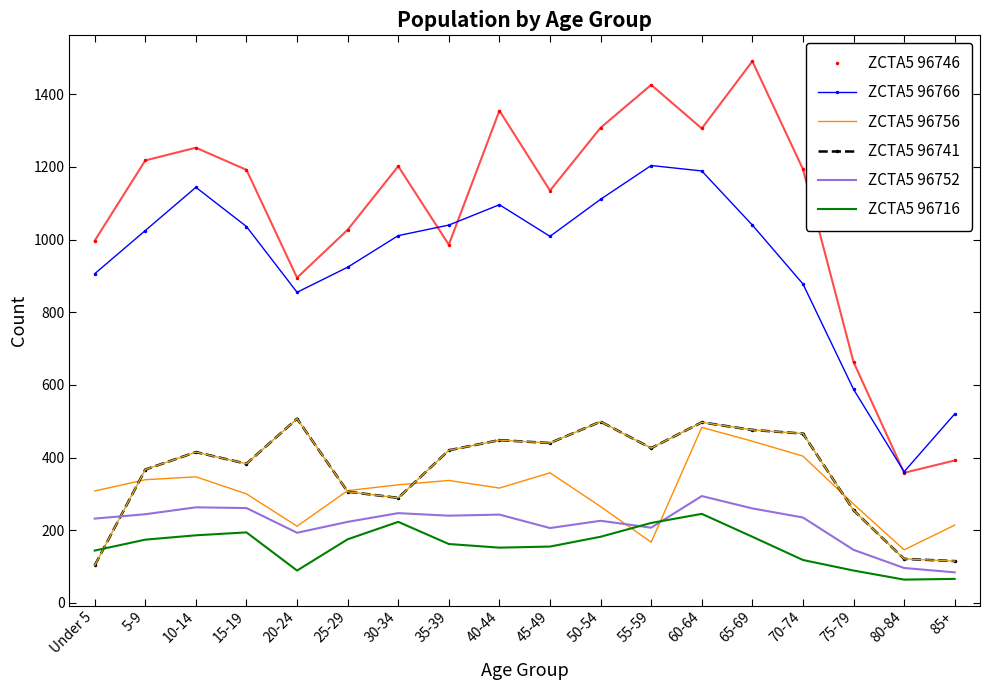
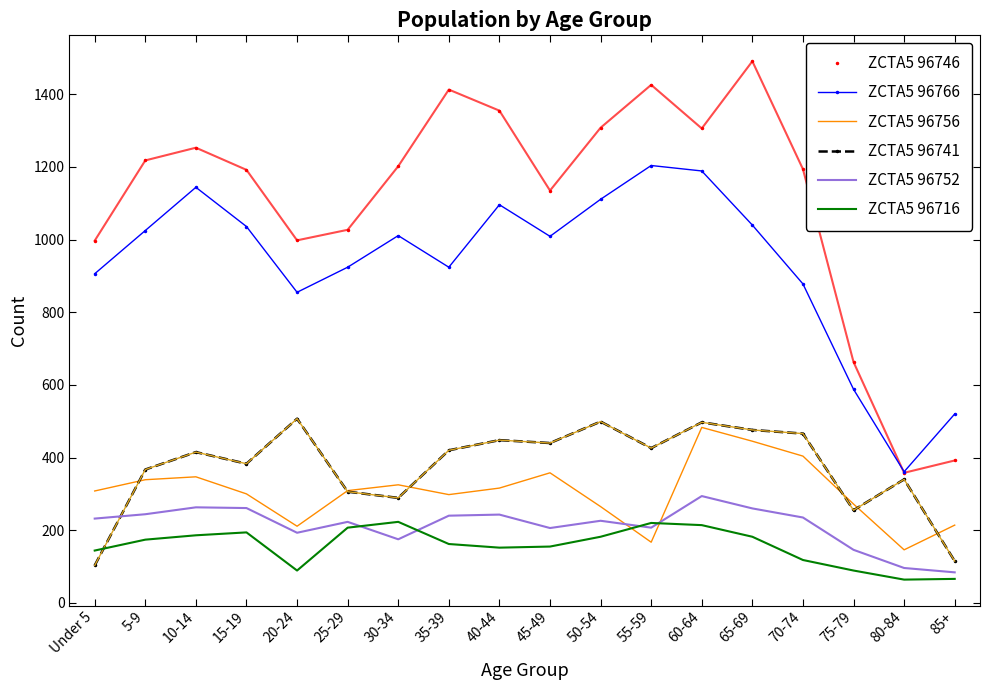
ZCTA5 96746, 20-24: 900 -> 1000
ZCTA5 96716, 25-29: 180 -> 210
ZCTA5 96752, 30-34: 250 -> 180
ZCTA5 96746, 35-39: 990 -> 1410
ZCTA5 96766, 35-39: 1040 -> 920
ZCTA5 96756, 35-39: 340 -> 300
ZCTA5 96716, 60-64: 250 -> 210
ZCTA5 96741, 80-84: 120 -> 340
